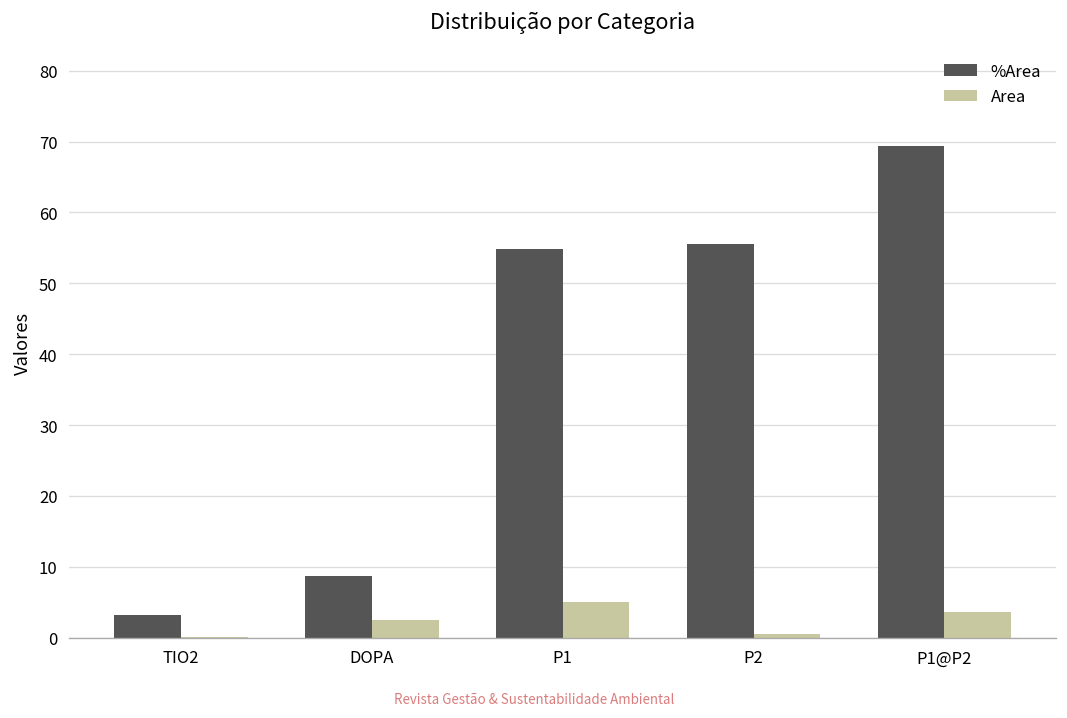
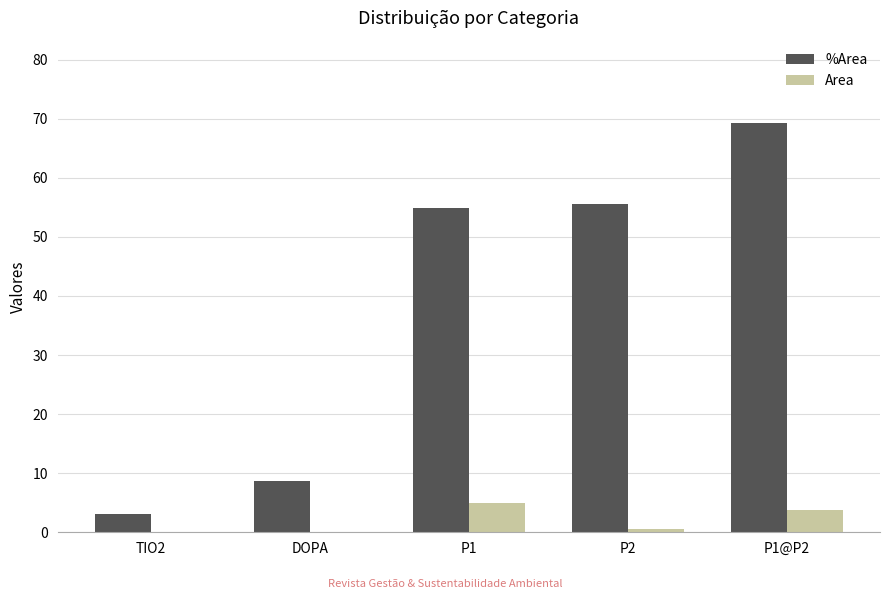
Area, DOPA: 3 -> 0
